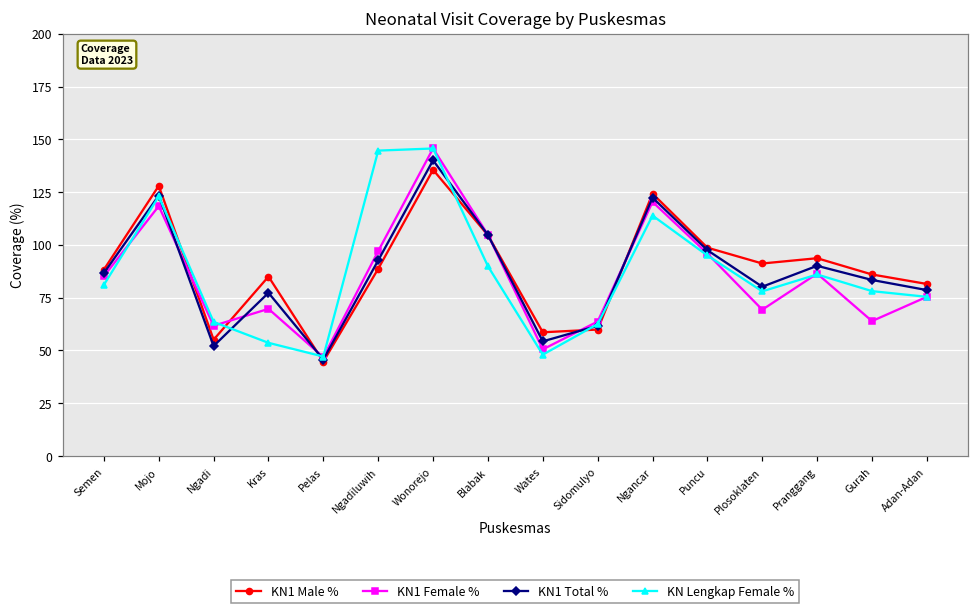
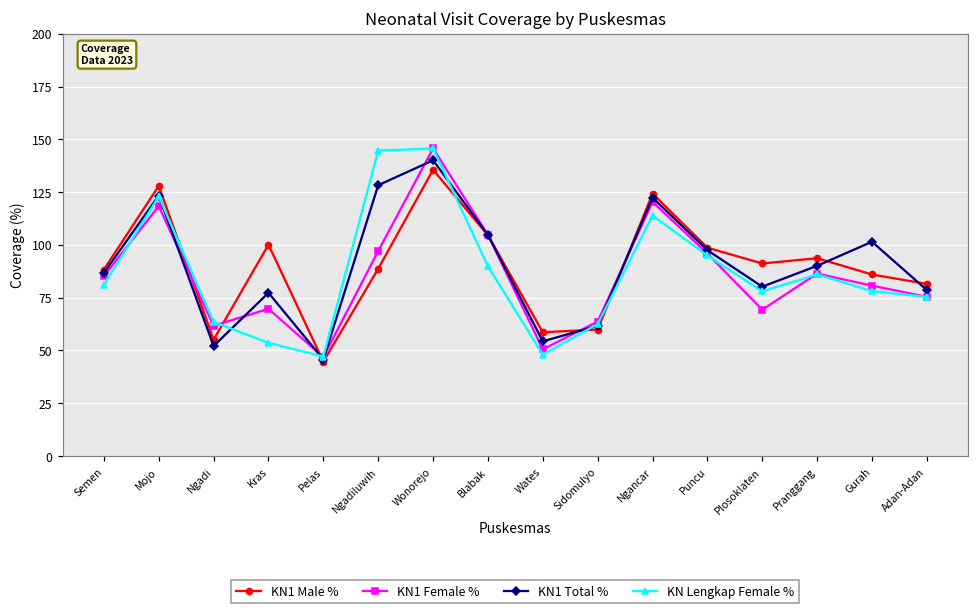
KN1 Male %, Kras: 85 -> 100
KN1 Total %, Ngadiluwih: 93 -> 128
KN1 Female %, Gurah: 64 -> 81
KN1 Total %, Gurah: 83 -> 102
